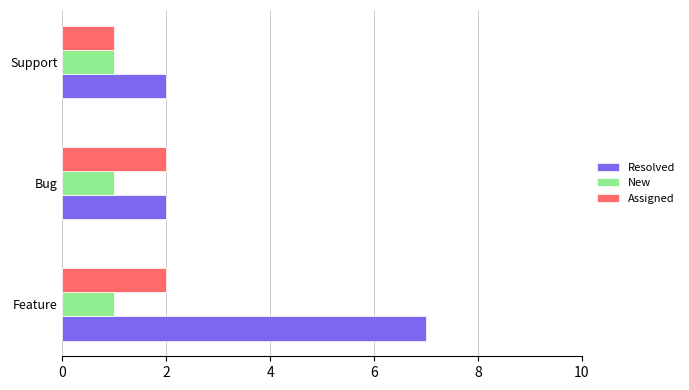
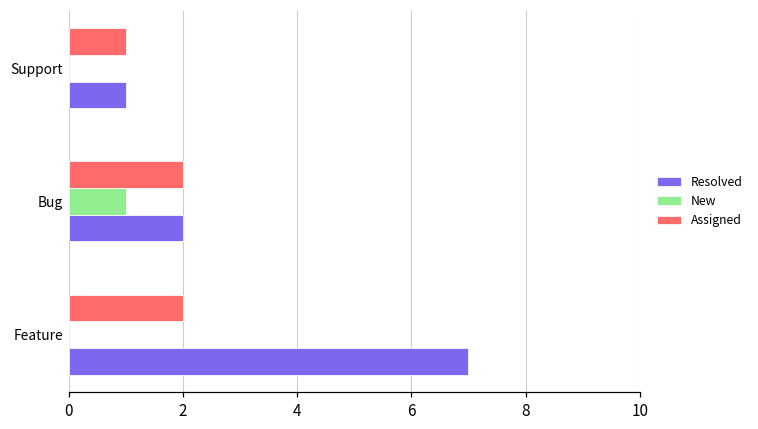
New, Support: 1 -> 0
Resolved, Support: 2 -> 1
New, Feature: 1 -> 0
